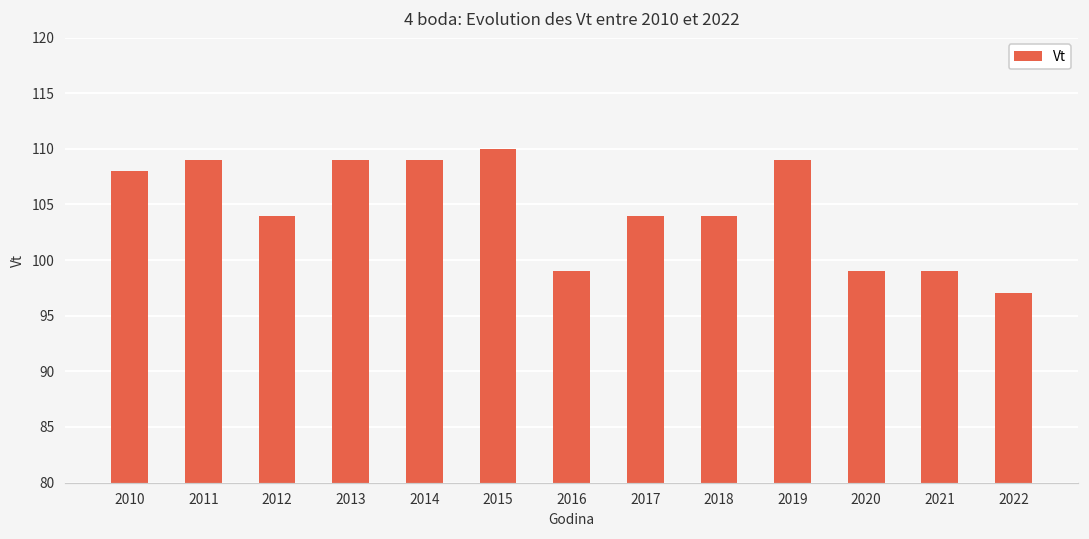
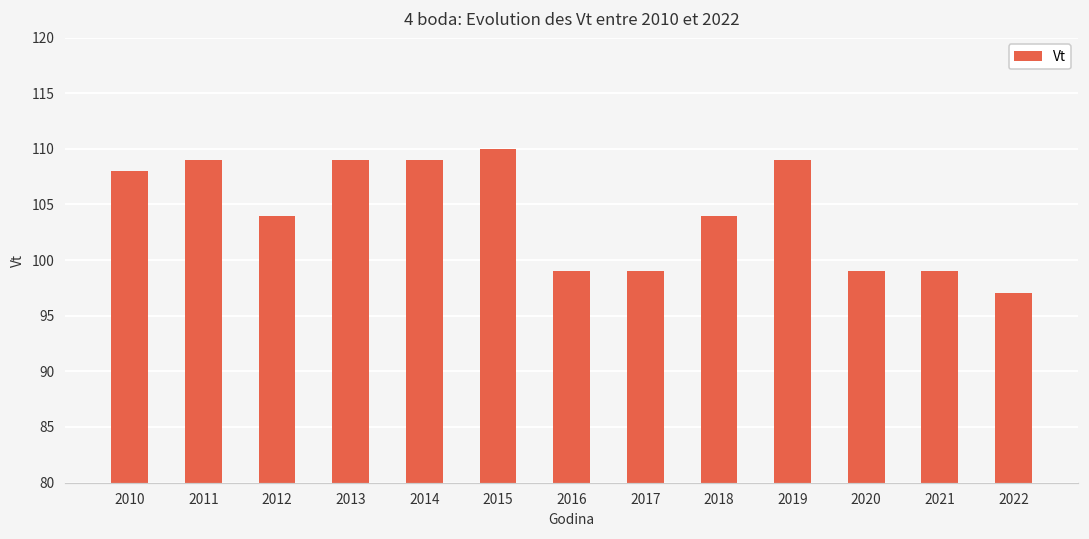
2017: 104 -> 99
